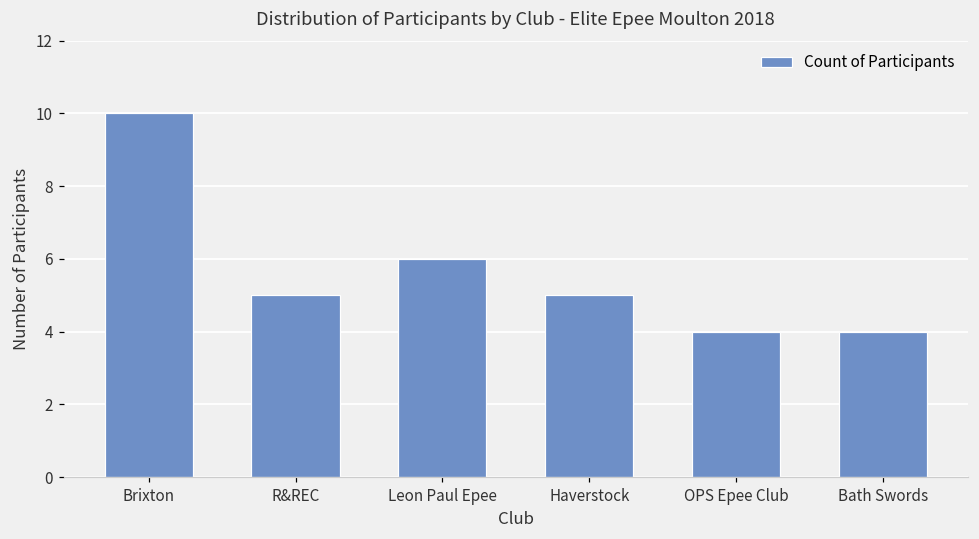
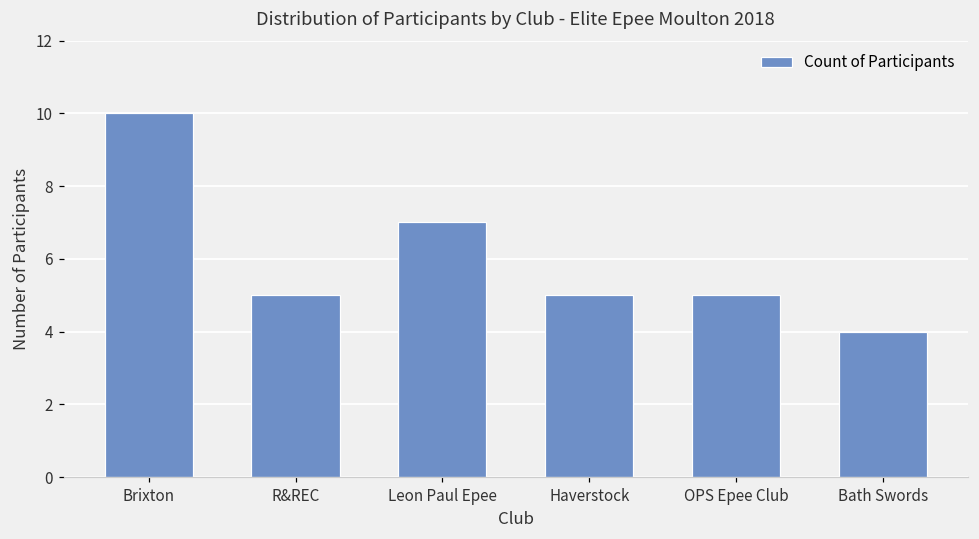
Leon Paul Epee: 6 -> 7
OPS Epee Club: 4 -> 5
